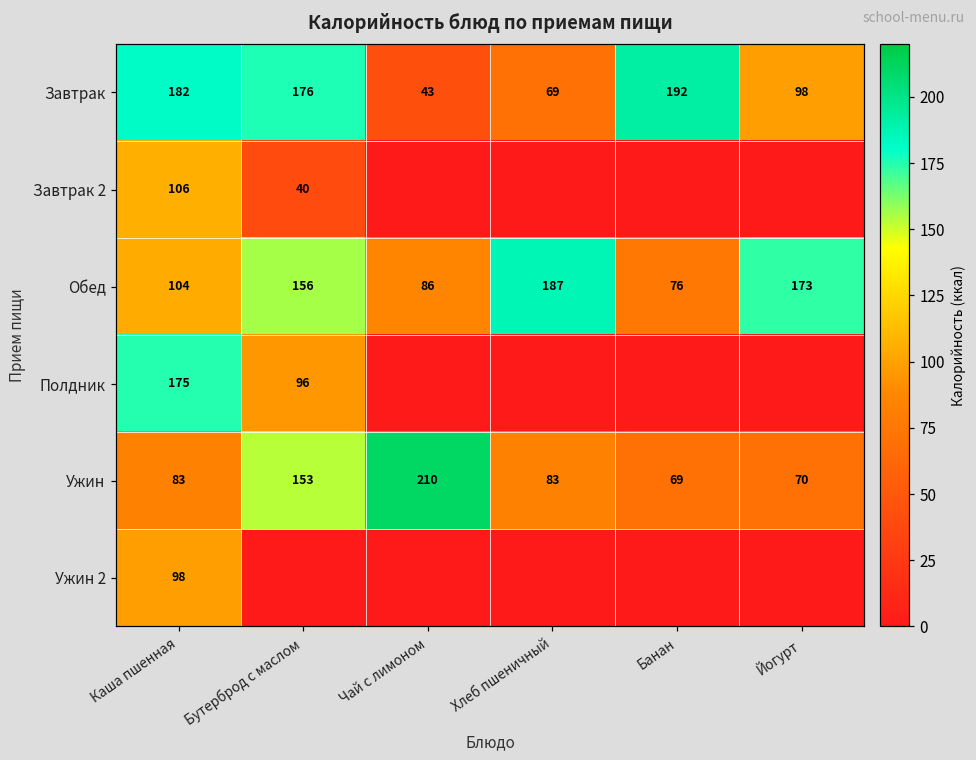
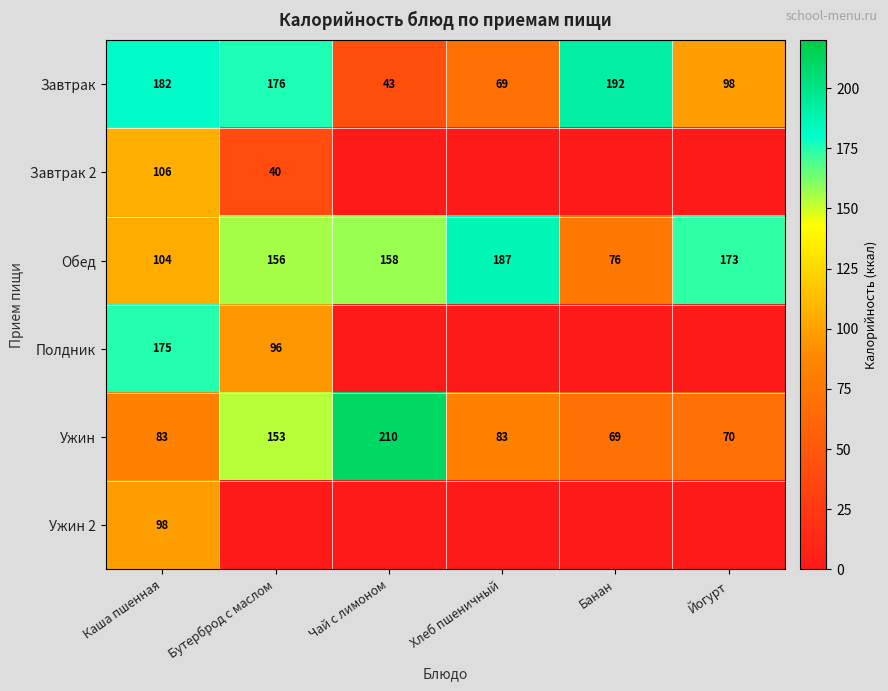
Обед, Чай с лимоном: 86 -> 158
